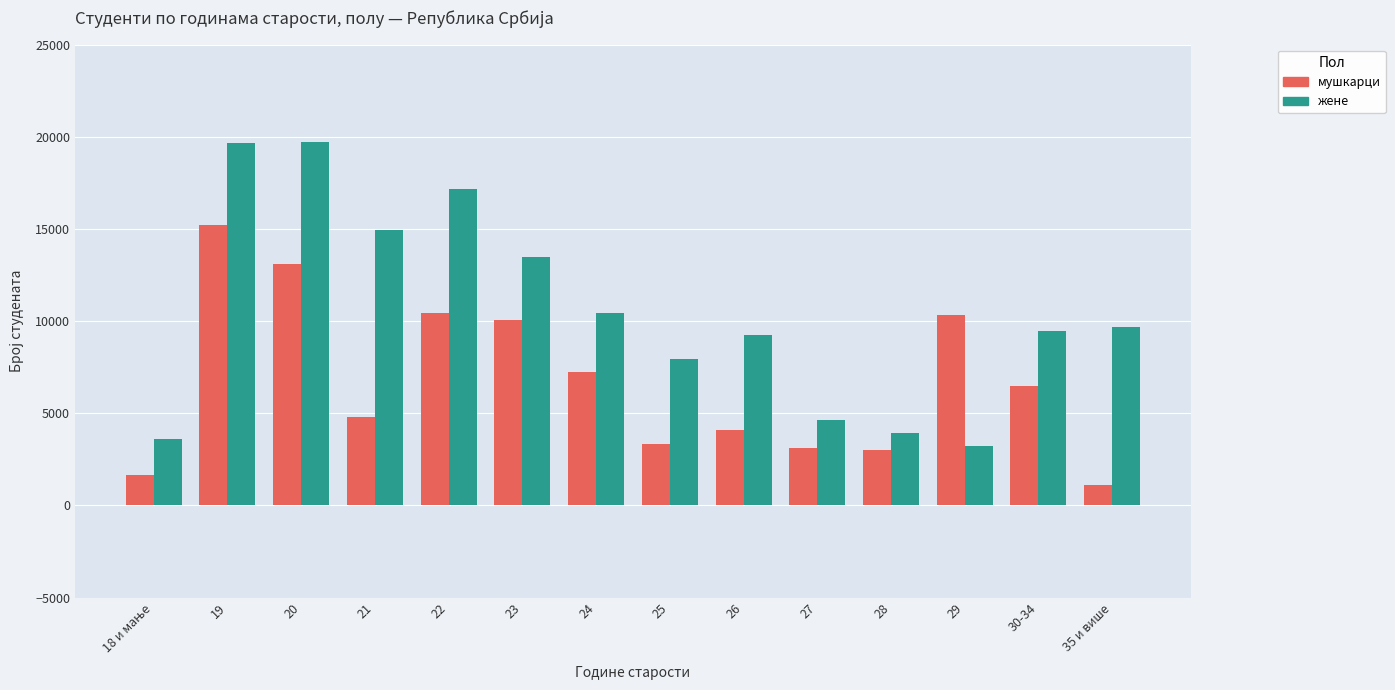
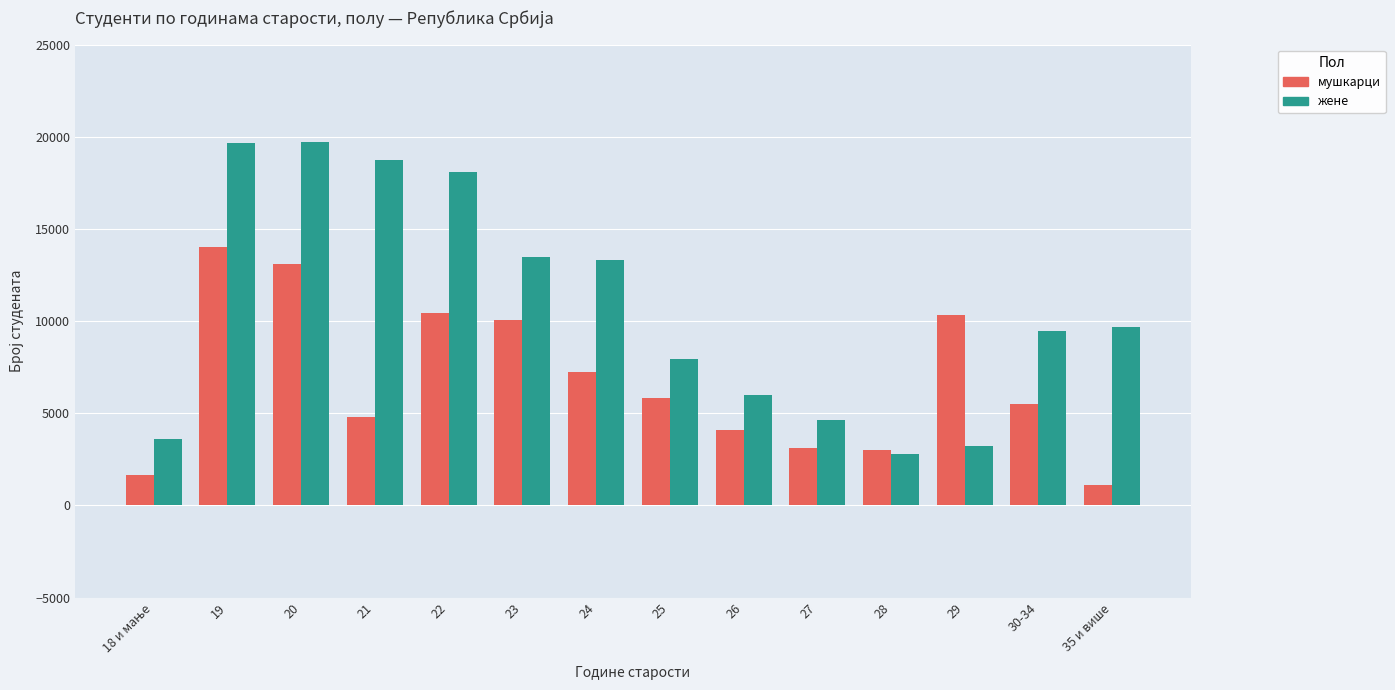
мушкарци, 19: 15200 -> 14000
жене, 21: 14900 -> 18700
жене, 22: 17100 -> 18100
жене, 24: 10400 -> 13300
мушкарци, 25: 3300 -> 5800
жене, 26: 9200 -> 6000
жене, 28: 3900 -> 2800
мушкарци, 30-34: 6500 -> 5500
